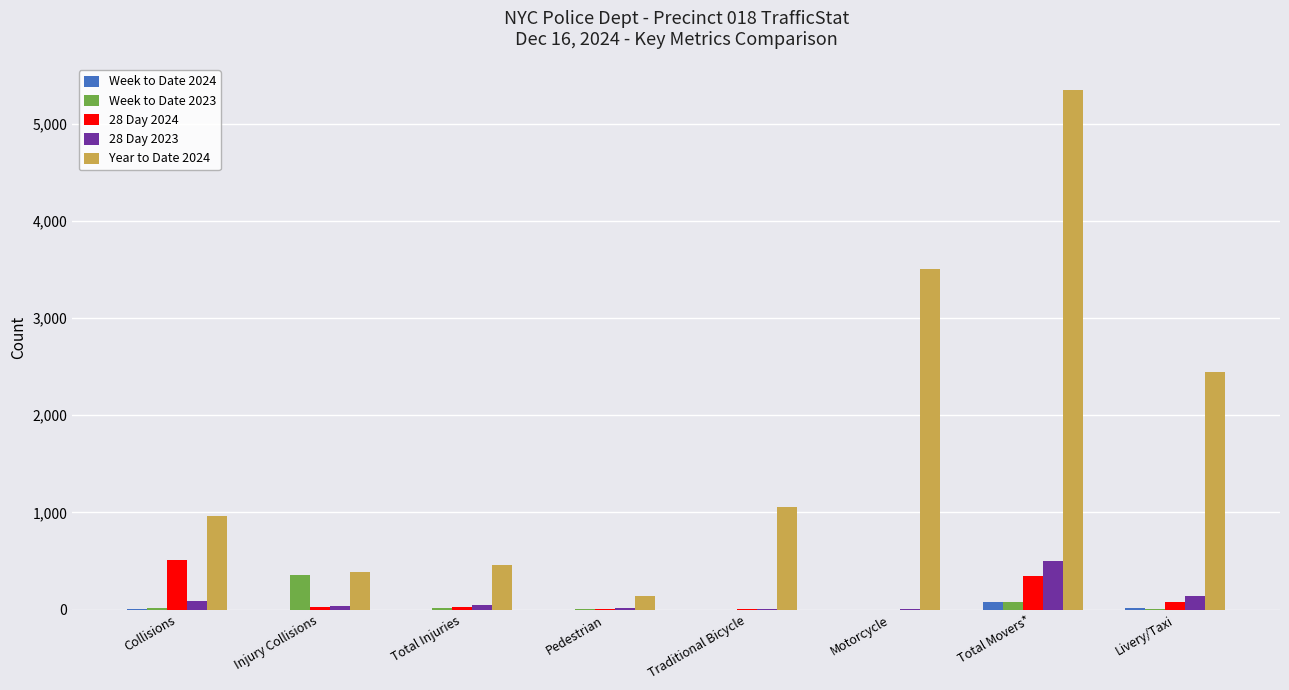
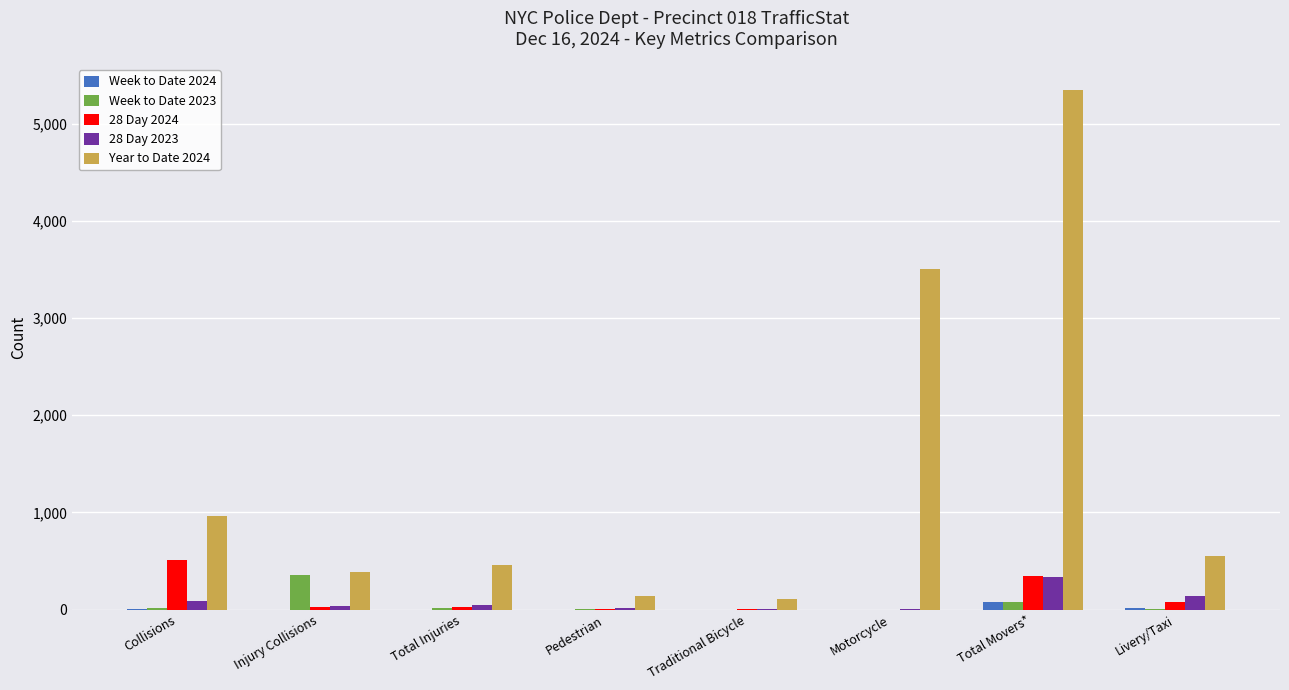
Year to Date 2024, Traditional Bicycle: 1,100 -> 100
28 Day 2023, Total Movers*: 500 -> 300
Year to Date 2024, Livery/Taxi: 2,400 -> 600
